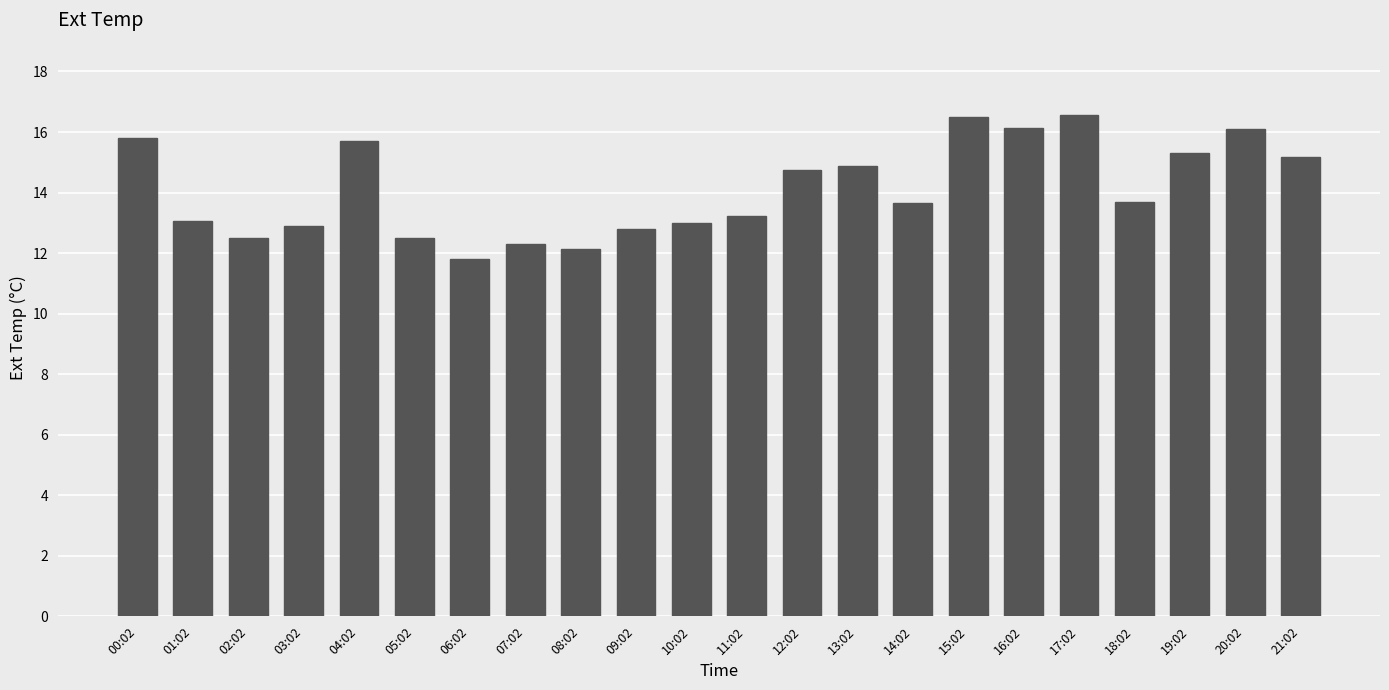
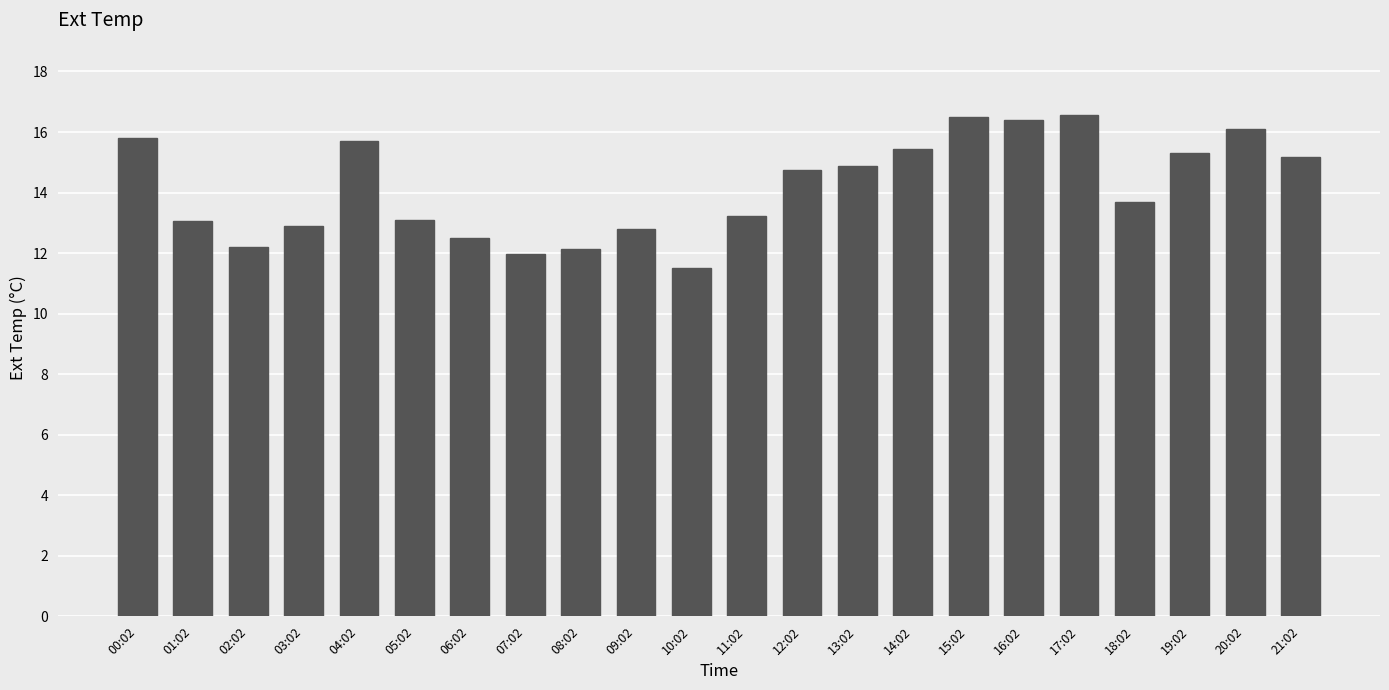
02:02: 12.5 -> 12.2
05:02: 12.5 -> 13.1
06:02: 11.8 -> 12.5
07:02: 12.3 -> 12.0
10:02: 13.0 -> 11.5
14:02: 13.7 -> 15.4
16:02: 16.1 -> 16.4
